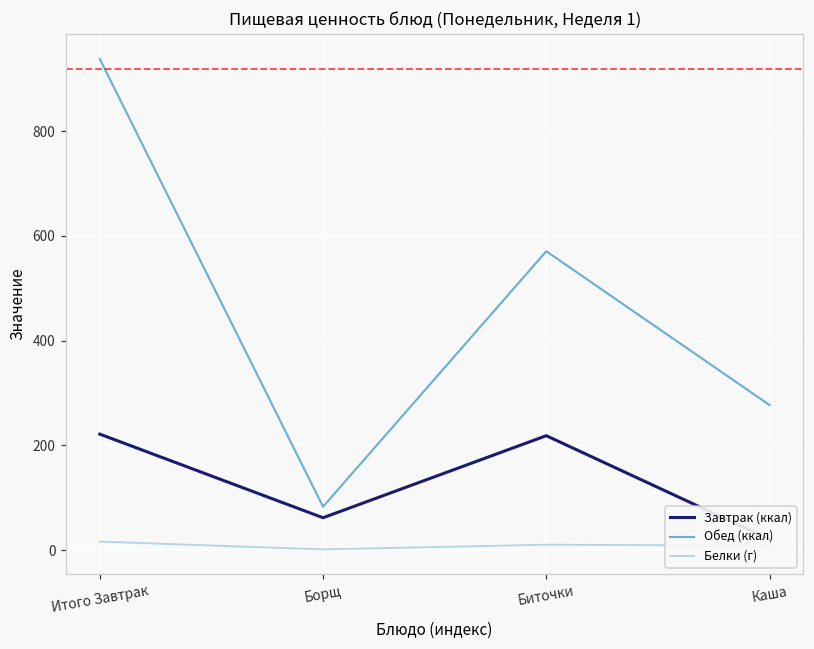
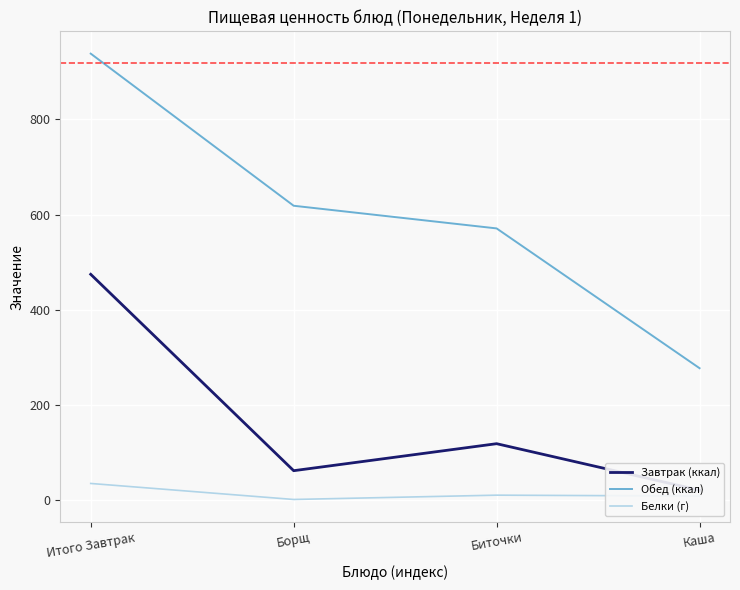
Завтрак (ккал), Итого Завтрак: 220 -> 470
Белки (г), Итого Завтрак: 20 -> 40
Обед (ккал), Борщ: 80 -> 620
Завтрак (ккал), Биточки: 220 -> 120
